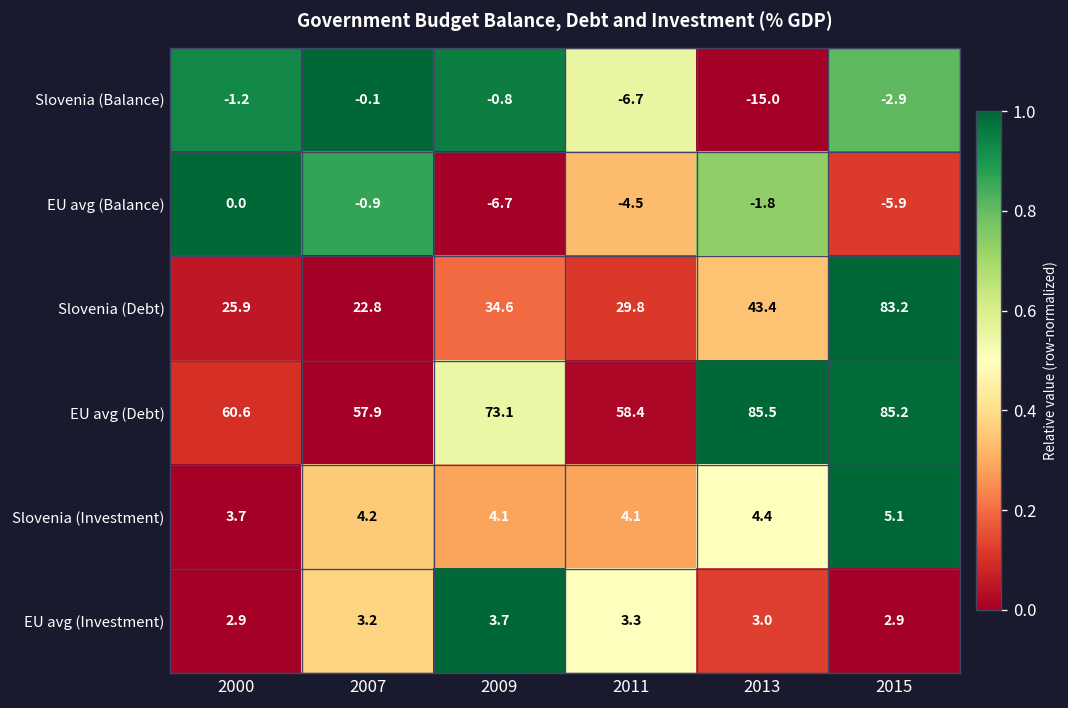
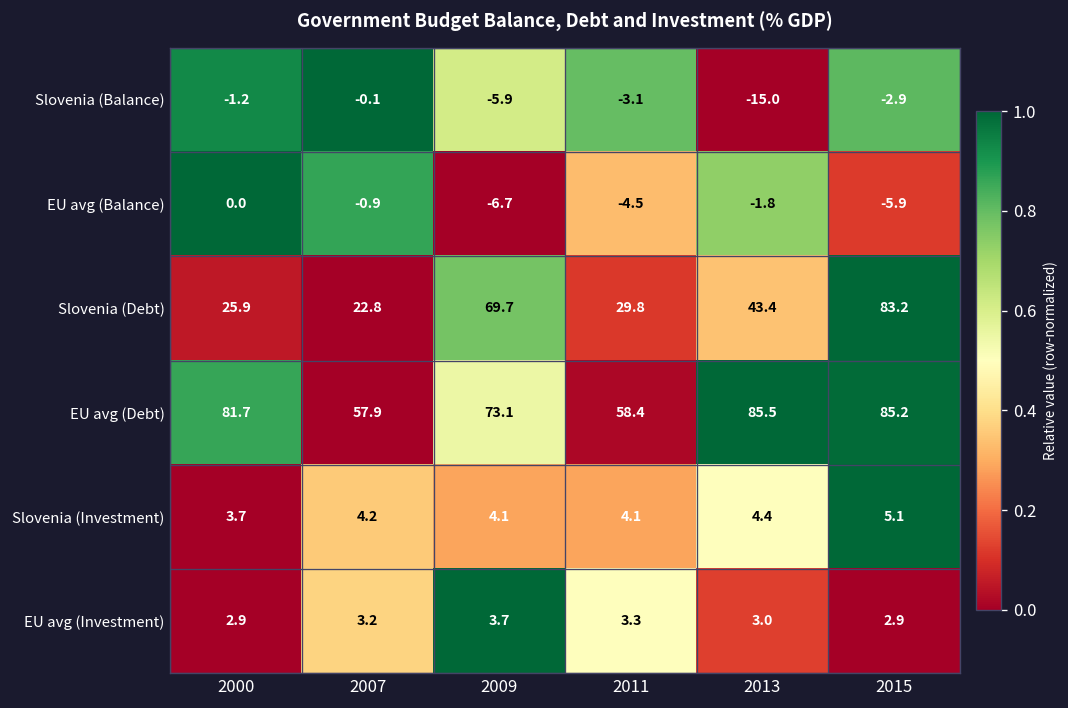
Slovenia (Balance), 2009: -0.8 -> -5.9
Slovenia (Balance), 2011: -6.7 -> -3.1
Slovenia (Debt), 2009: 34.6 -> 69.7
EU avg (Debt), 2000: 60.6 -> 81.7
